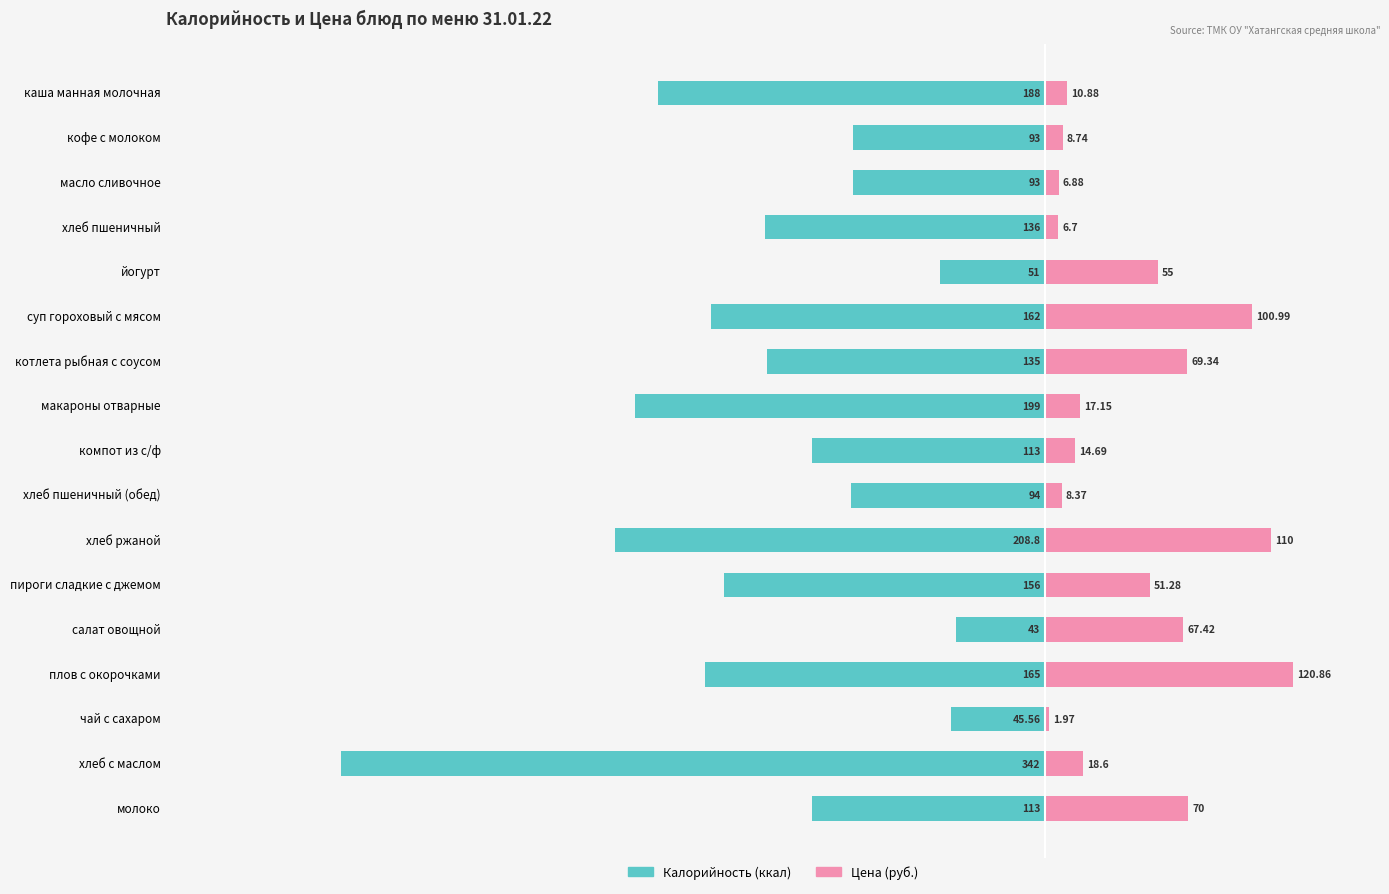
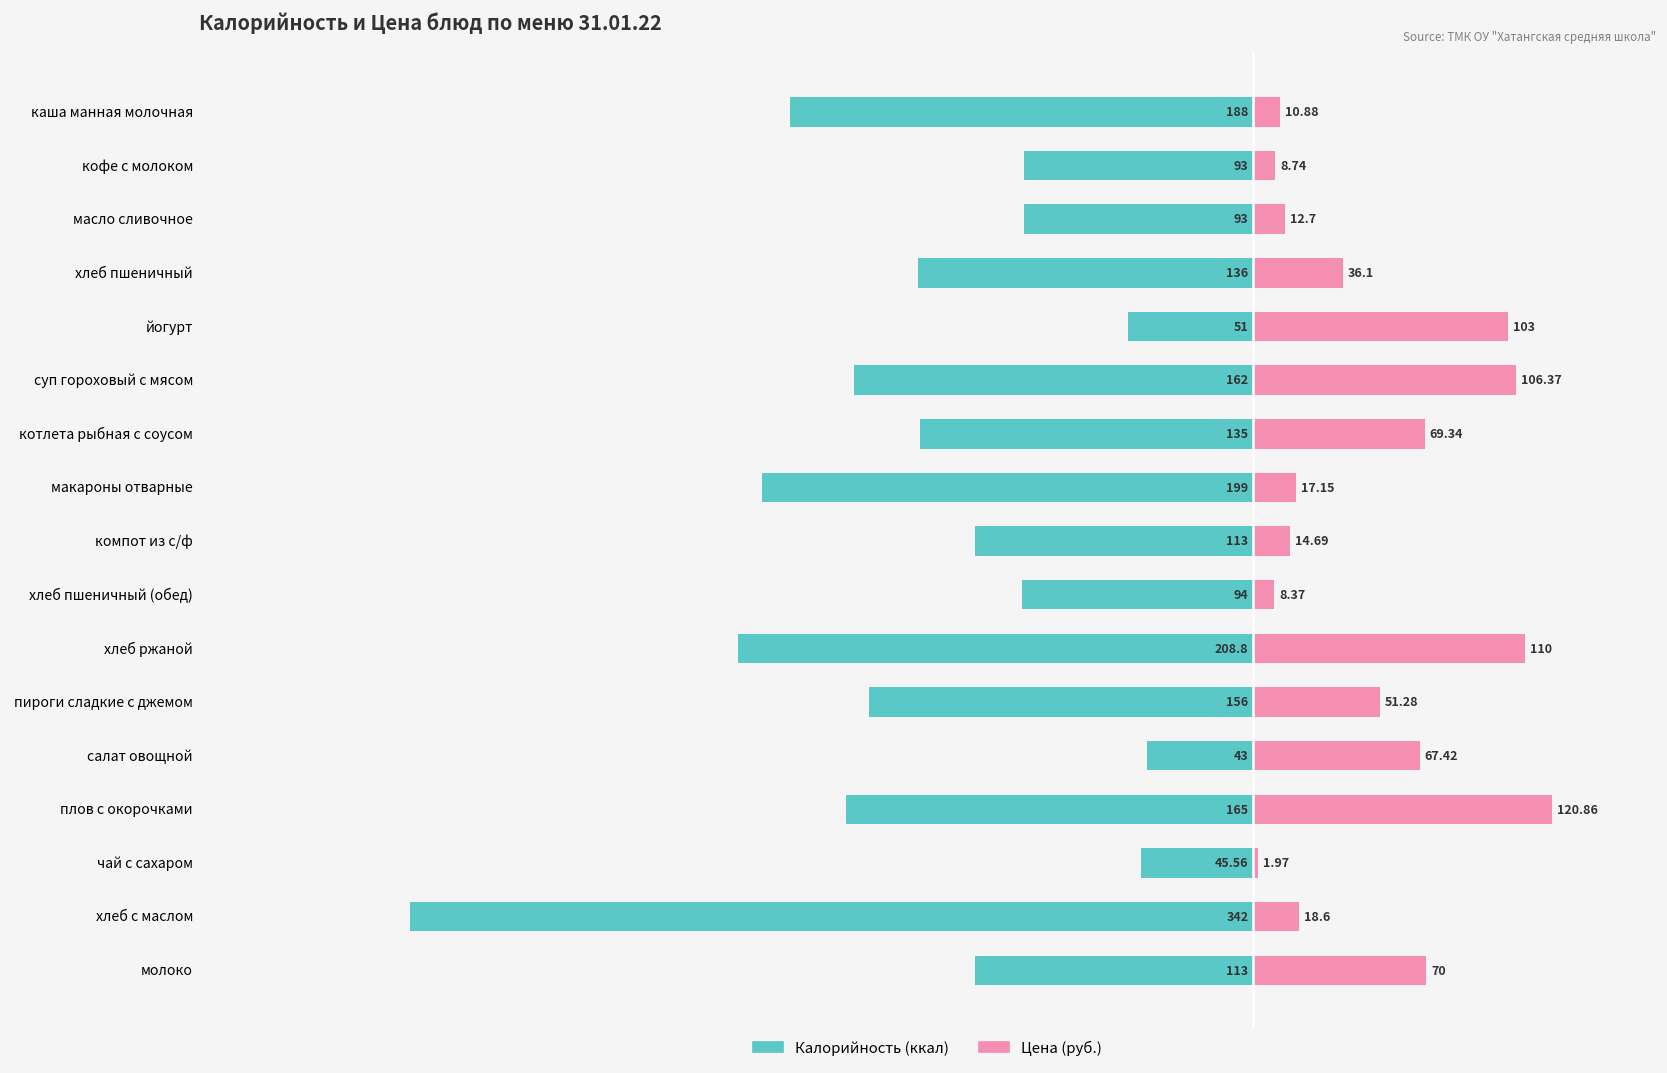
Цена (руб.), масло сливочное: 6.88 -> 12.7
Цена (руб.), хлеб пшеничный: 6.7 -> 36.1
Цена (руб.), йогурт: 55 -> 103
Цена (руб.), суп гороховый с мясом: 100.99 -> 106.37
